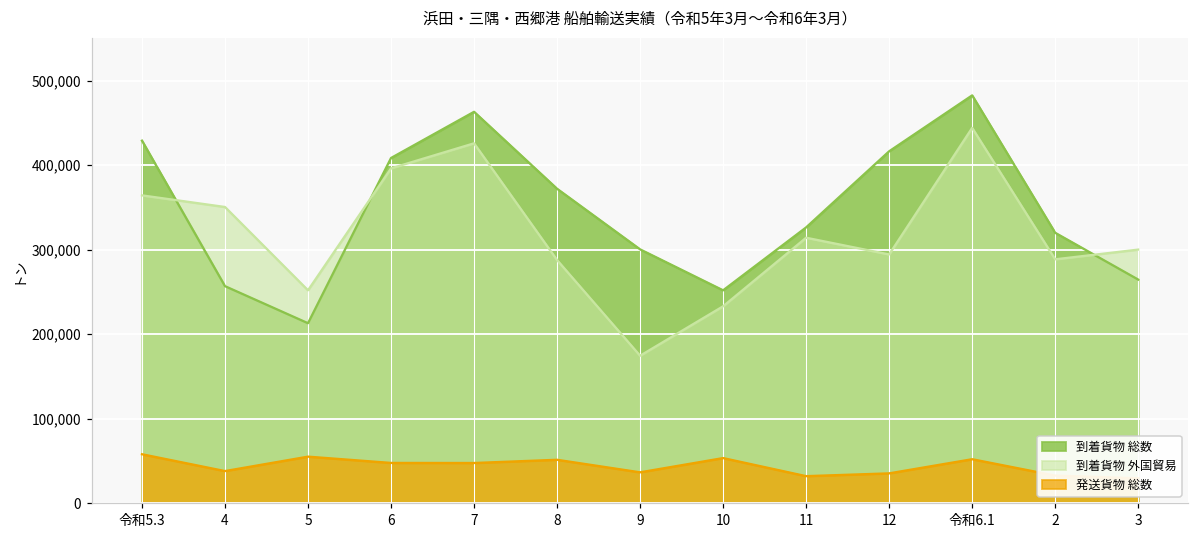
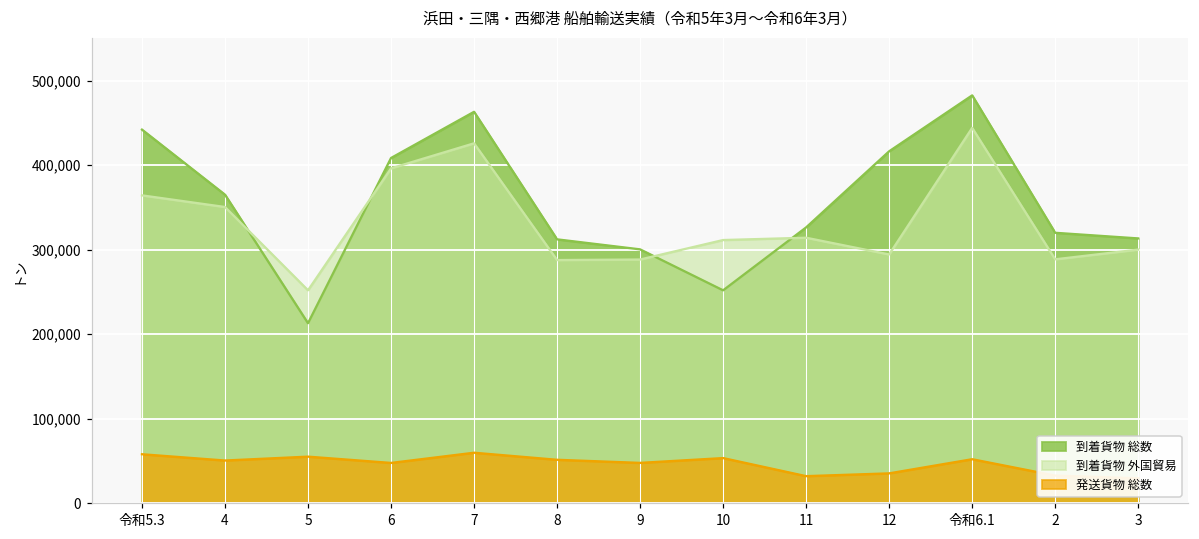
到着貨物 総数, 令和5.3: 430,000 -> 440,000
到着貨物 総数, 4: 260,000 -> 360,000
発送貨物 総数, 4: 40,000 -> 50,000
発送貨物 総数, 7: 50,000 -> 60,000
到着貨物 総数, 8: 370,000 -> 310,000
到着貨物 外国貿易, 9: 170,000 -> 290,000
発送貨物 総数, 9: 40,000 -> 50,000
到着貨物 外国貿易, 10: 230,000 -> 310,000
到着貨物 総数, 3: 260,000 -> 310,000
